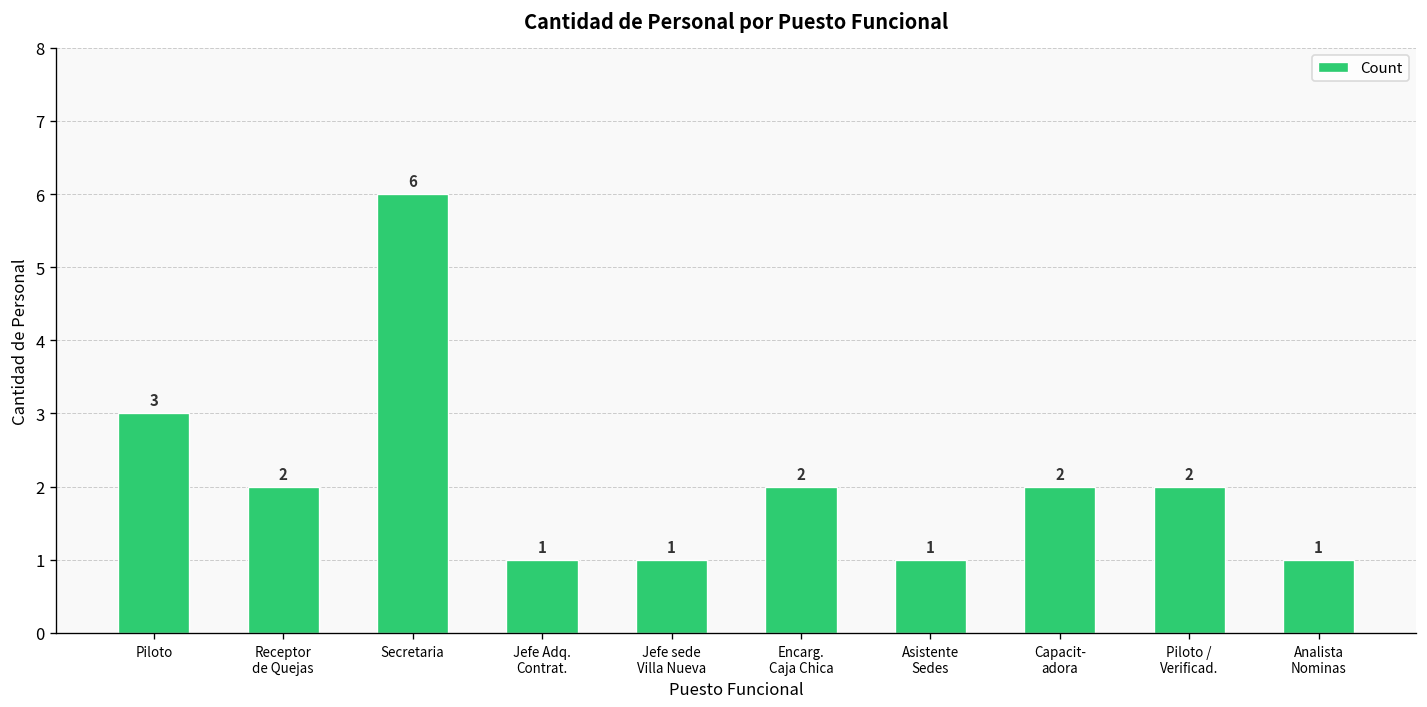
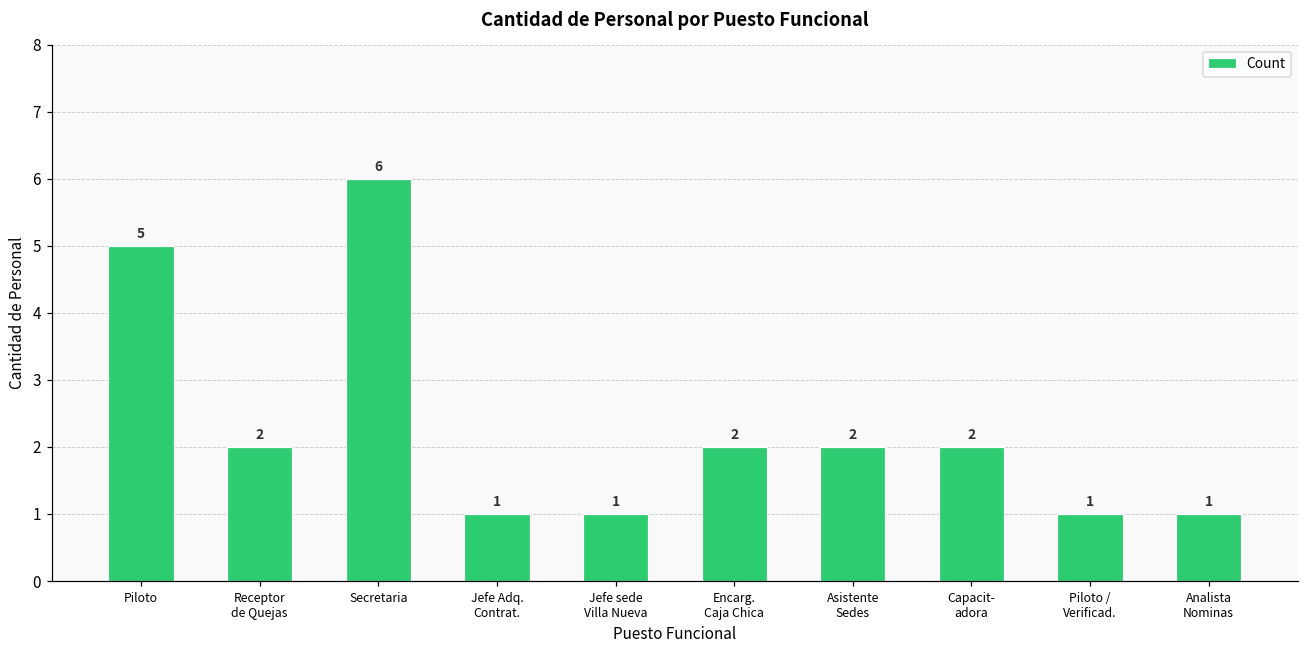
Piloto: 3 -> 5
Asistente Sedes: 1 -> 2
Piloto / Verificad.: 2 -> 1
